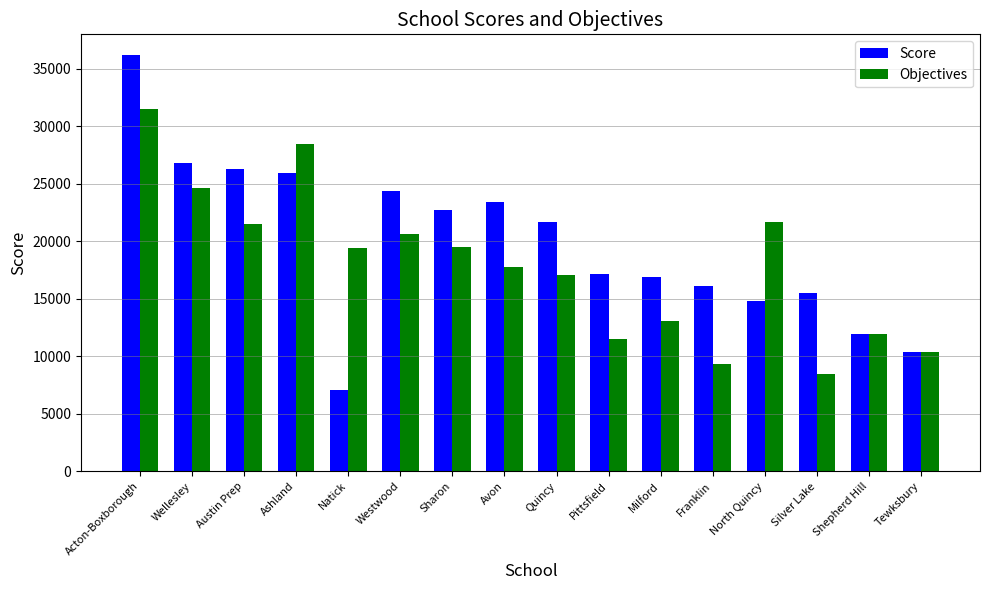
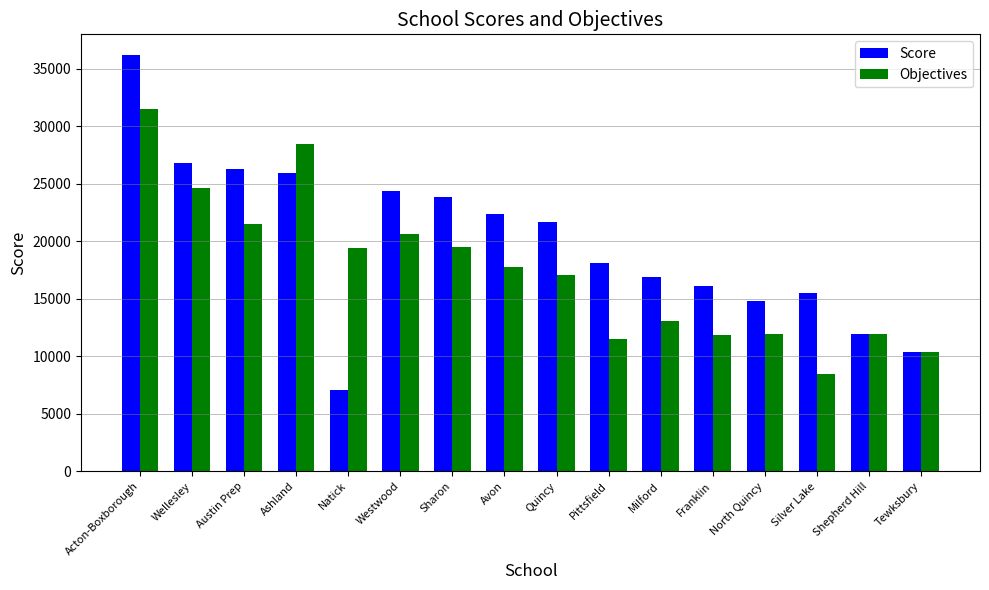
Score, Sharon: 22700 -> 23800
Score, Avon: 23400 -> 22300
Score, Pittsfield: 17100 -> 18100
Objectives, Franklin: 9300 -> 11900
Objectives, North Quincy: 21700 -> 12000
